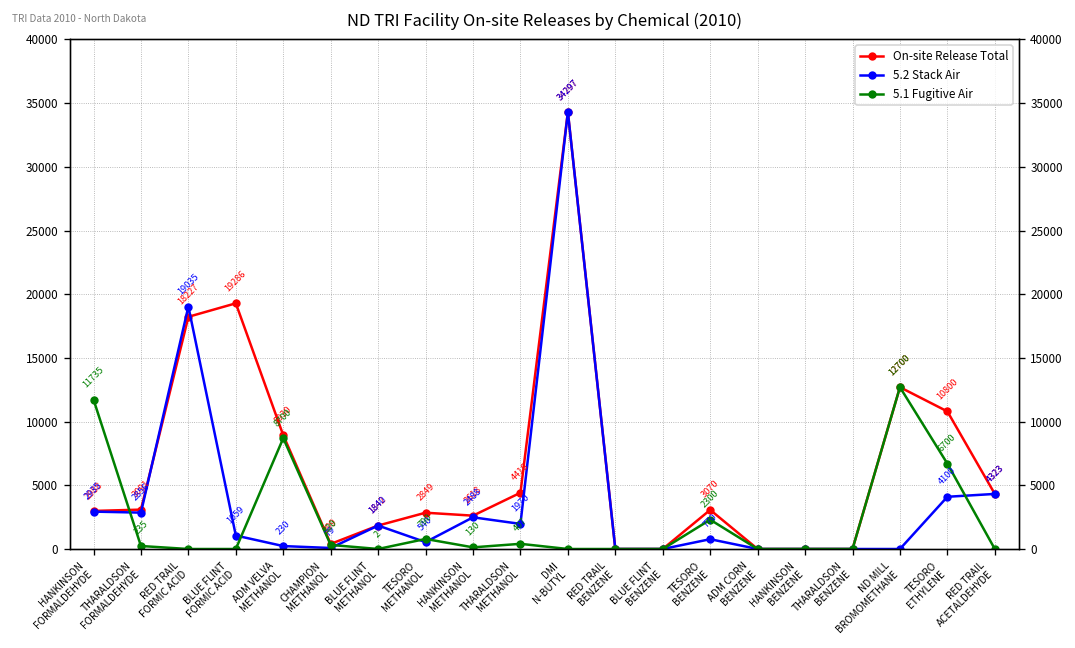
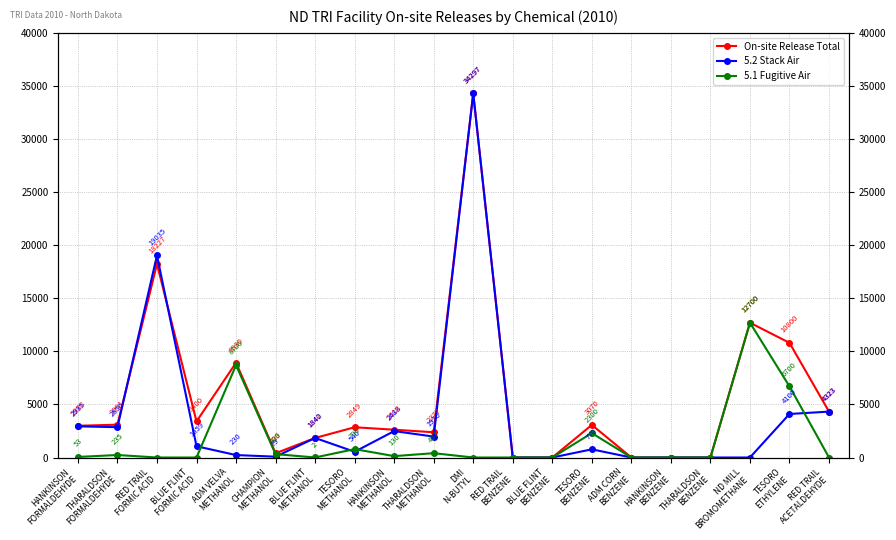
5.1 Fugitive Air, HANKINSON FORMALDEHYDE: 11735 -> 53
On-site Release Total, BLUE FLINT FORMIC ACID: 19286 -> 3400
On-site Release Total, THARALDSON METHANOL: 4416 -> 2377
